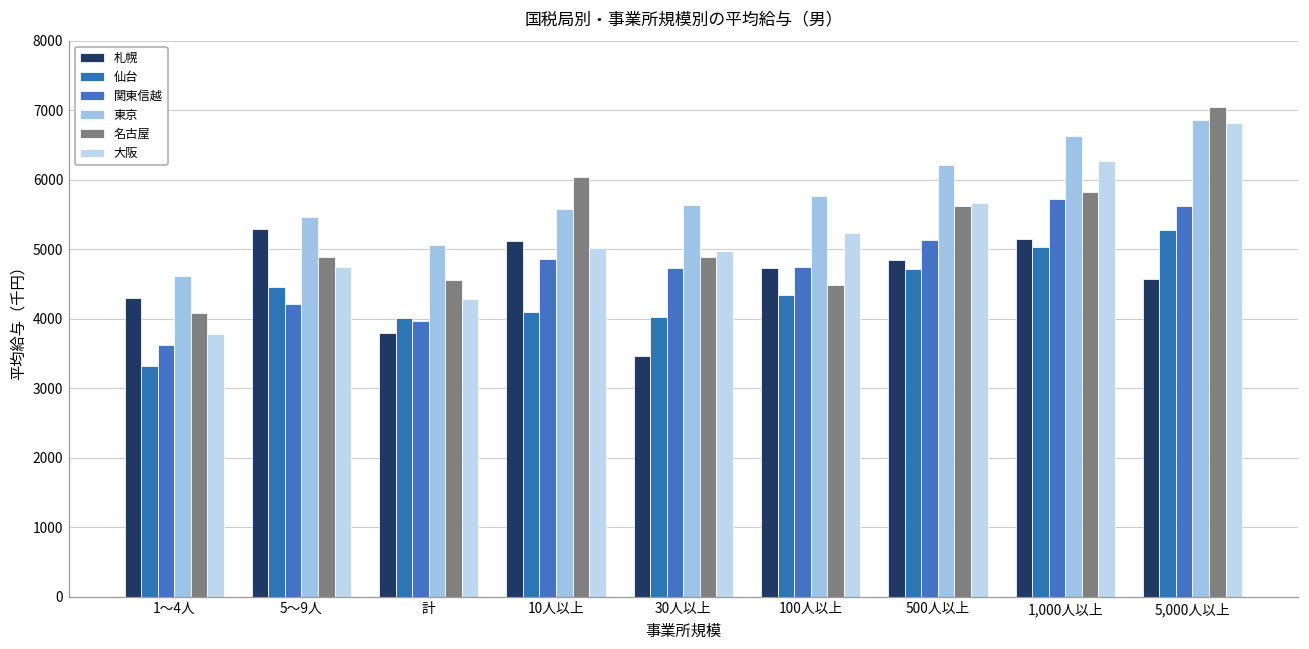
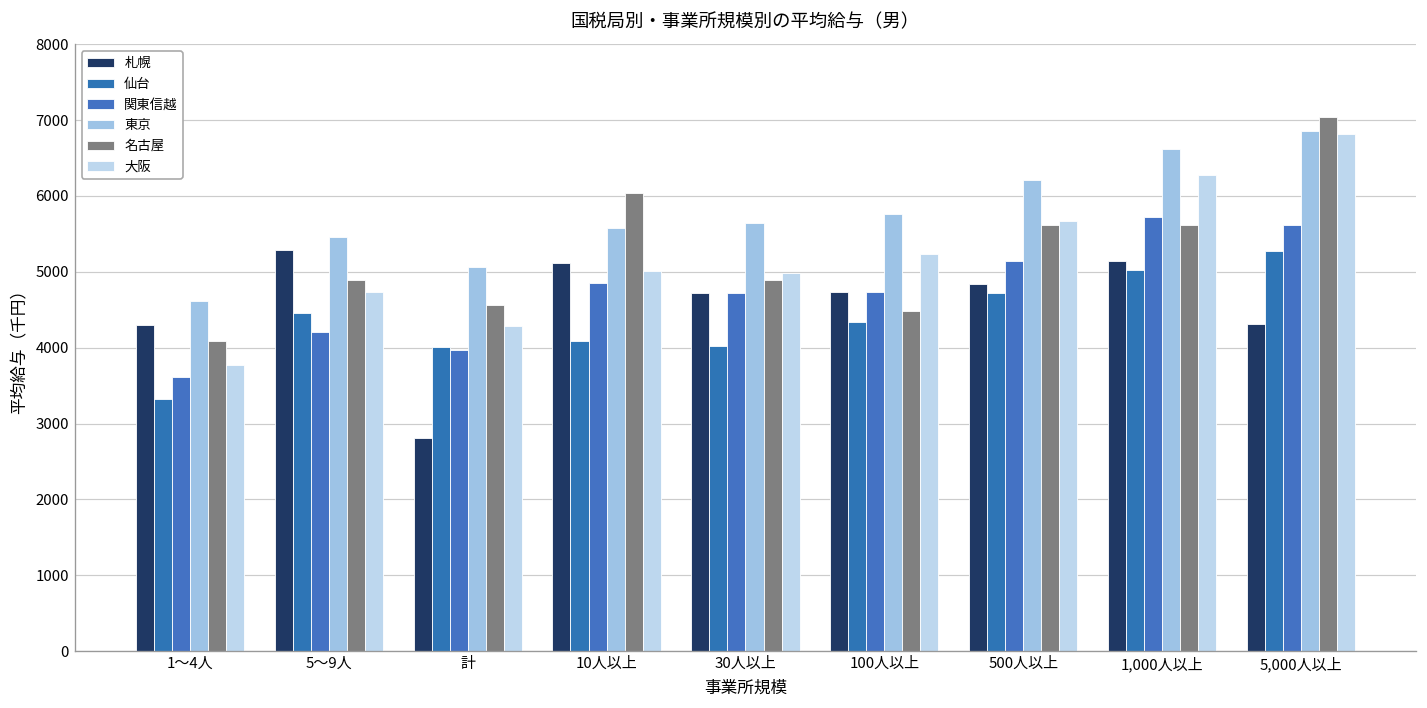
札幌, 計: 3800 -> 2800
札幌, 30人以上: 3500 -> 4700
名古屋, 1,000人以上: 5800 -> 5600
札幌, 5,000人以上: 4600 -> 4300
